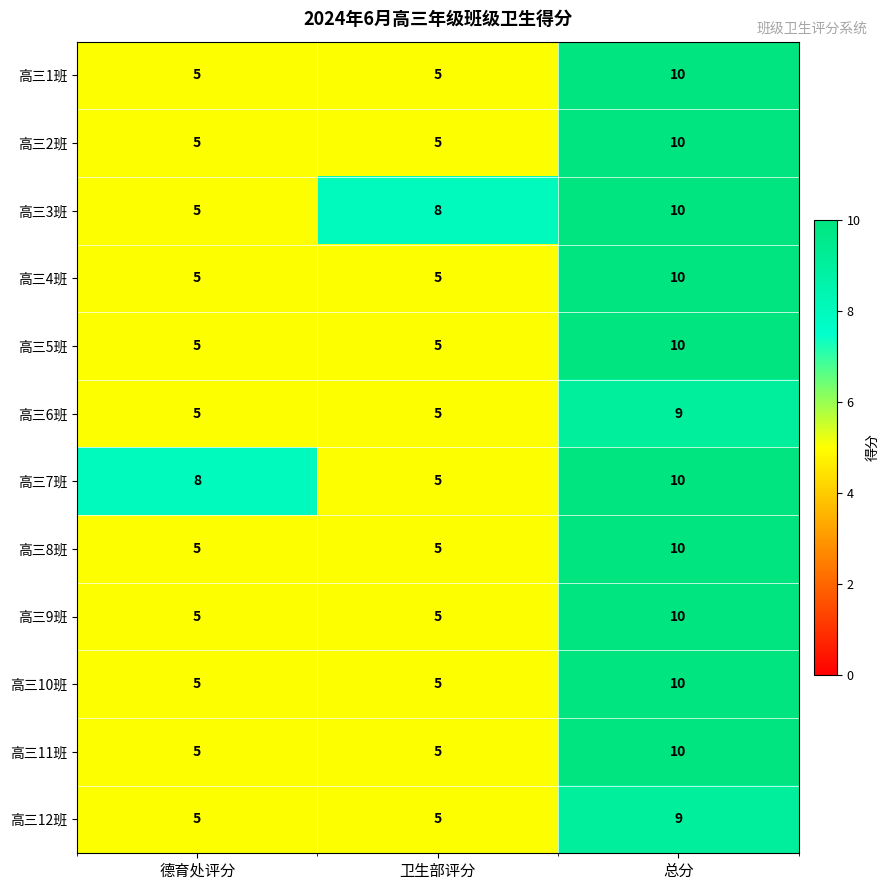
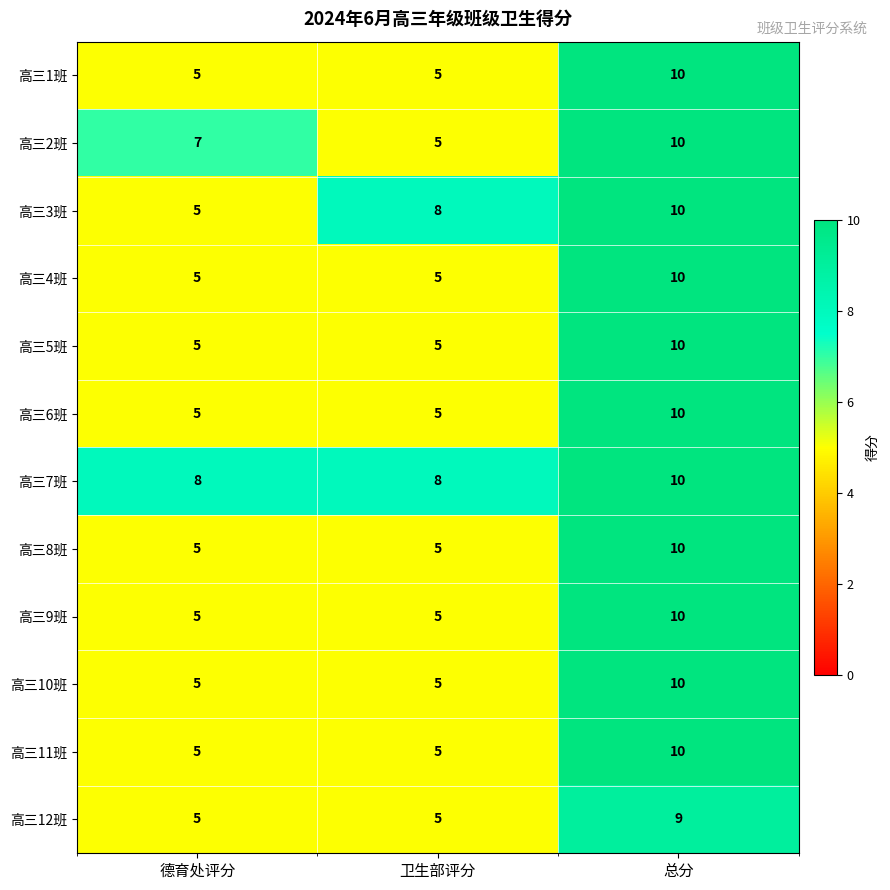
高三2班, 德育处评分: 5 -> 7
高三6班, 总分: 9 -> 10
高三7班, 卫生部评分: 5 -> 8
